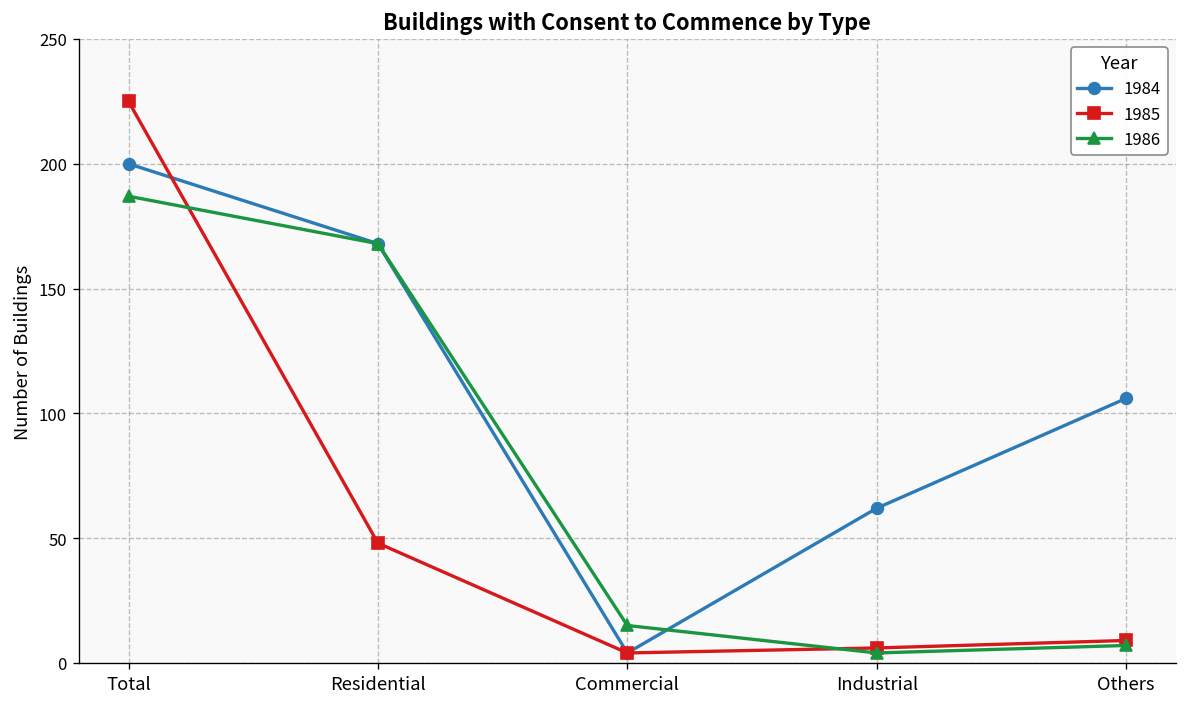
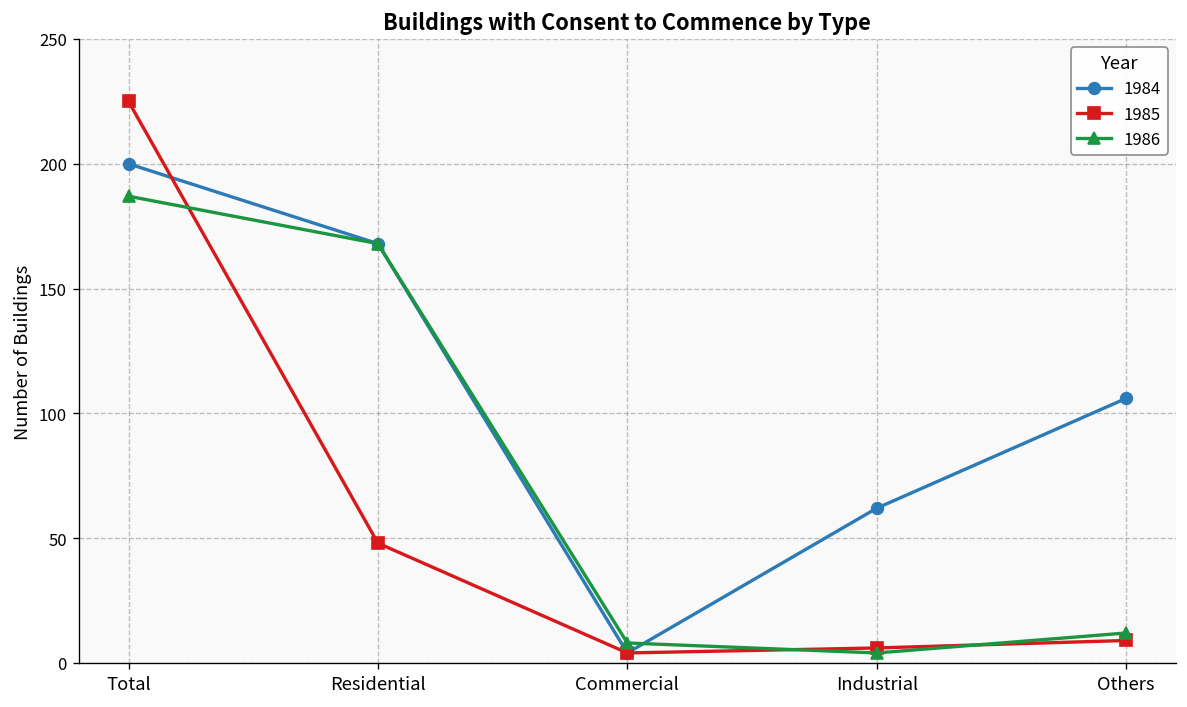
1986, Commercial: 15 -> 8
1986, Others: 7 -> 12
